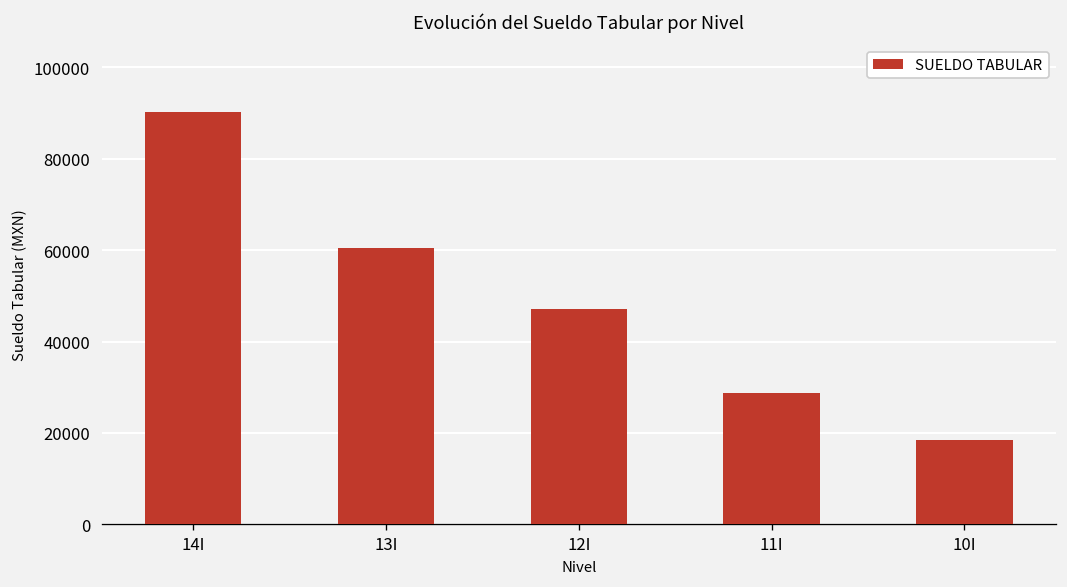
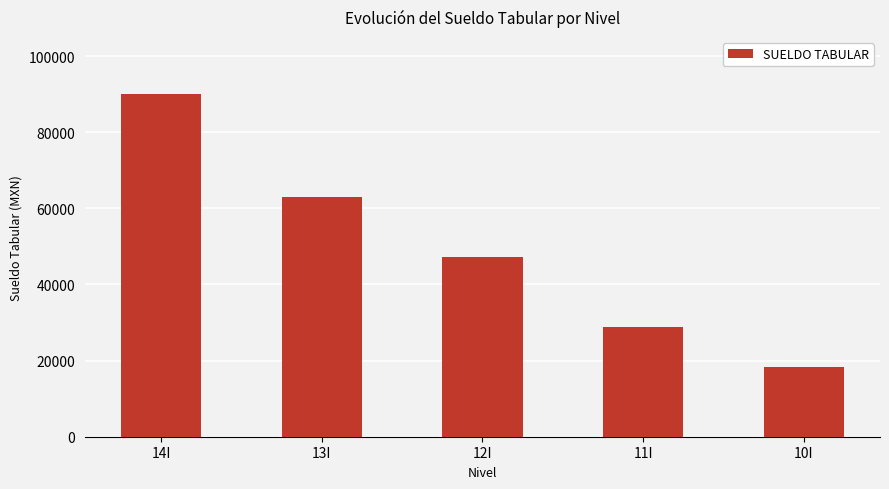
13I: 61000 -> 63000
